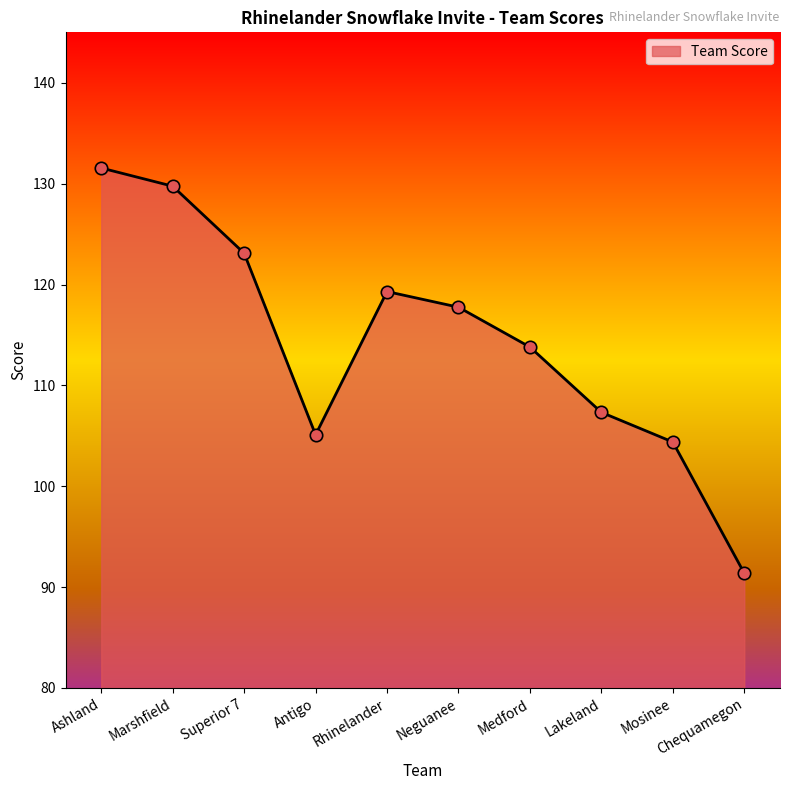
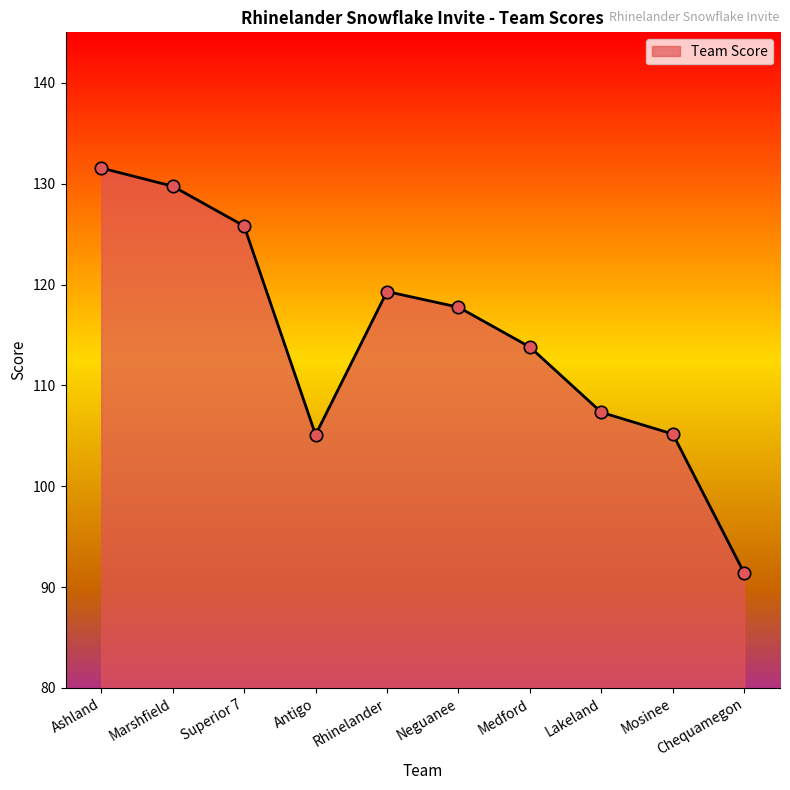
Superior 7: 123.1 -> 125.8
Mosinee: 104.4 -> 105.2
